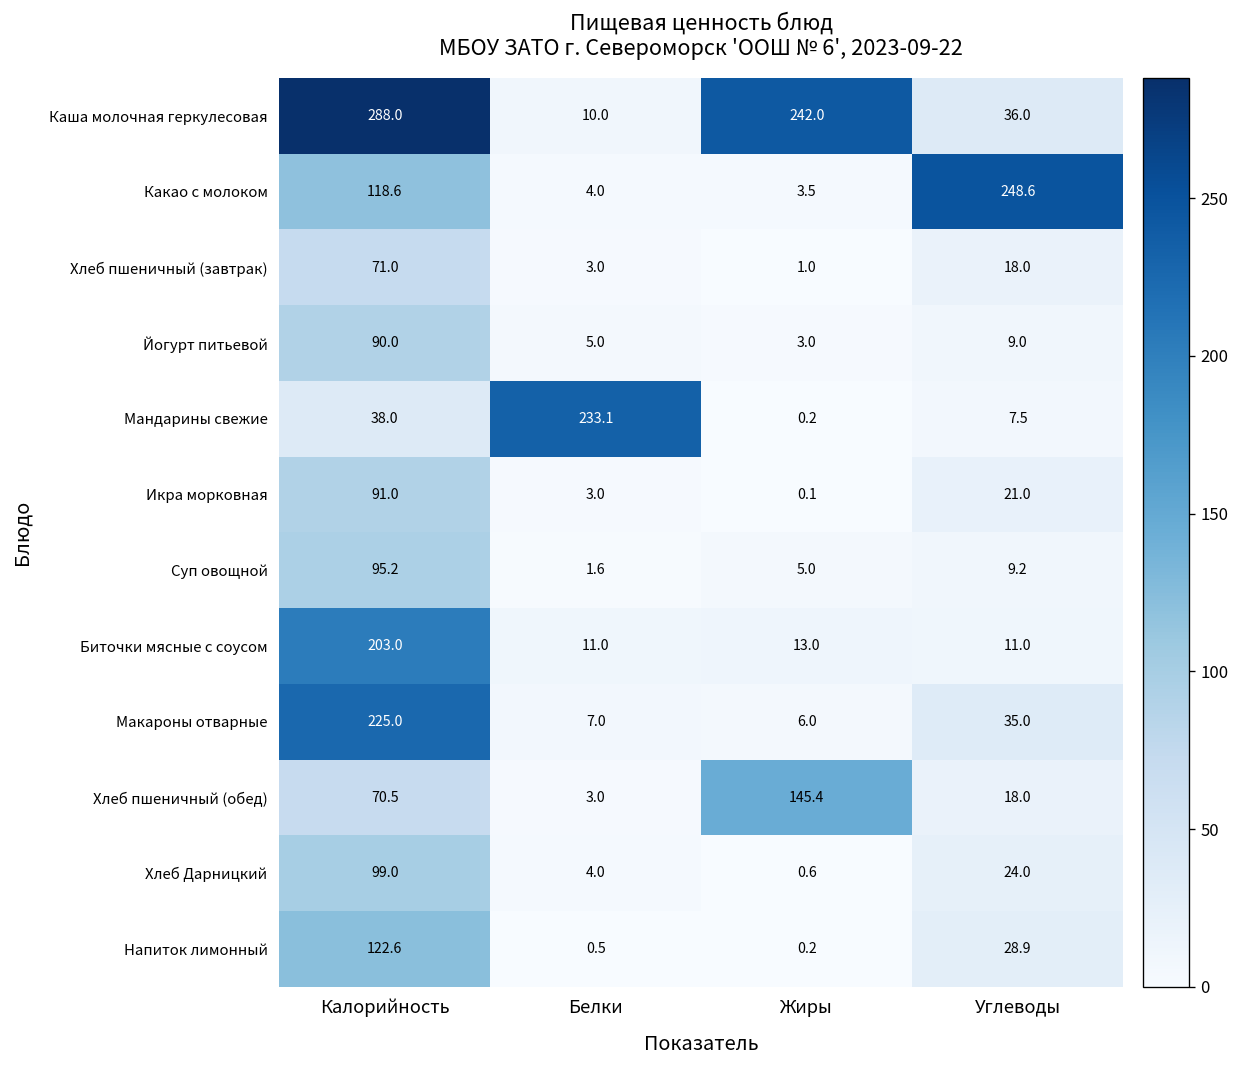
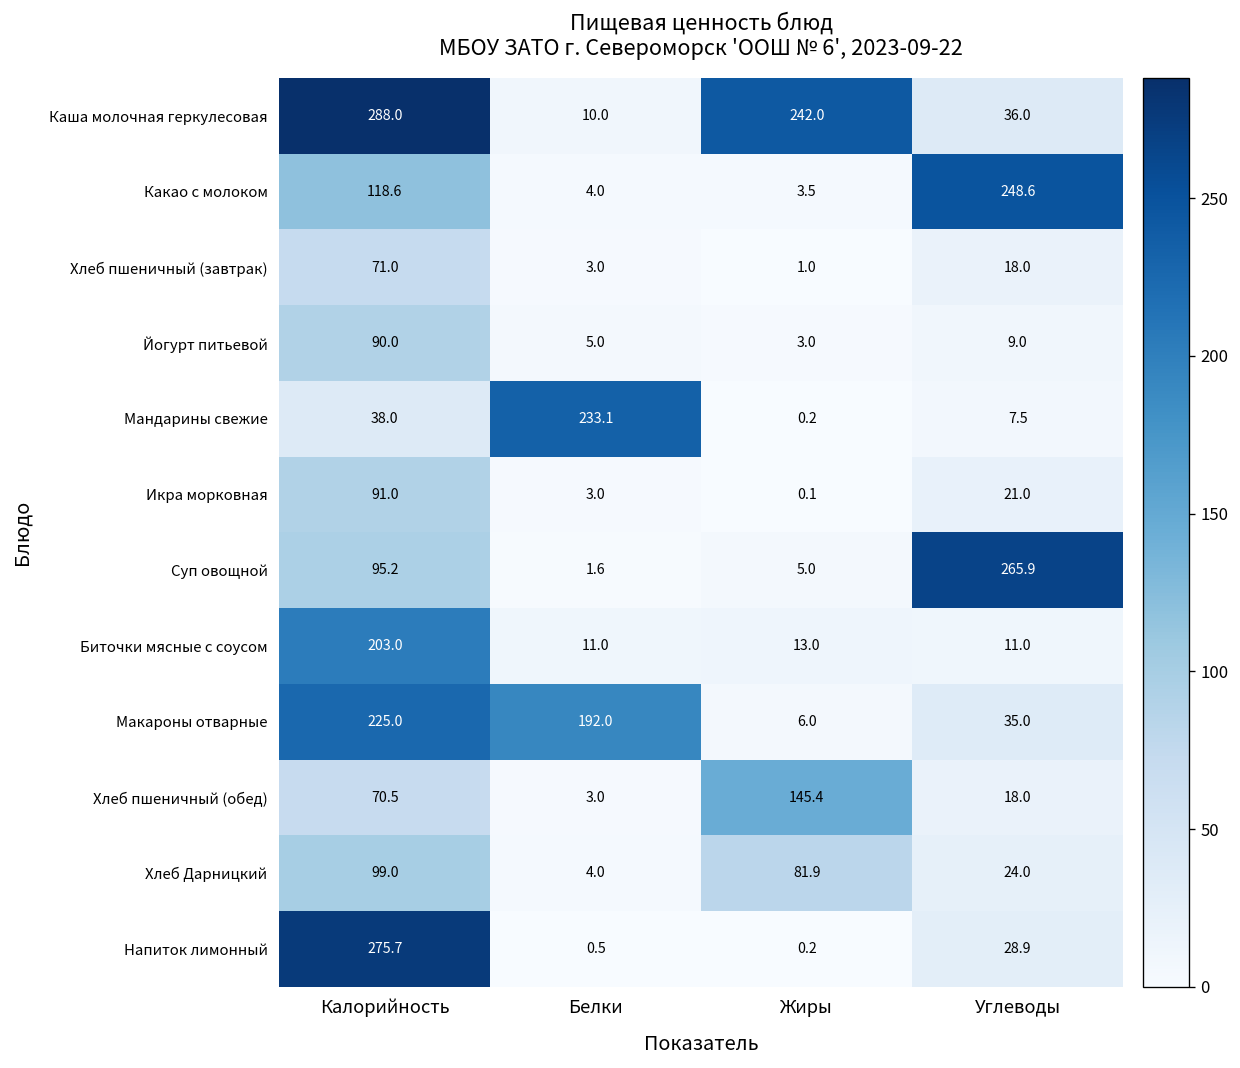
Суп овощной, Углеводы: 9.2 -> 265.9
Макароны отварные, Белки: 7.0 -> 192.0
Хлеб Дарницкий, Жиры: 0.6 -> 81.9
Напиток лимонный, Калорийность: 122.6 -> 275.7
